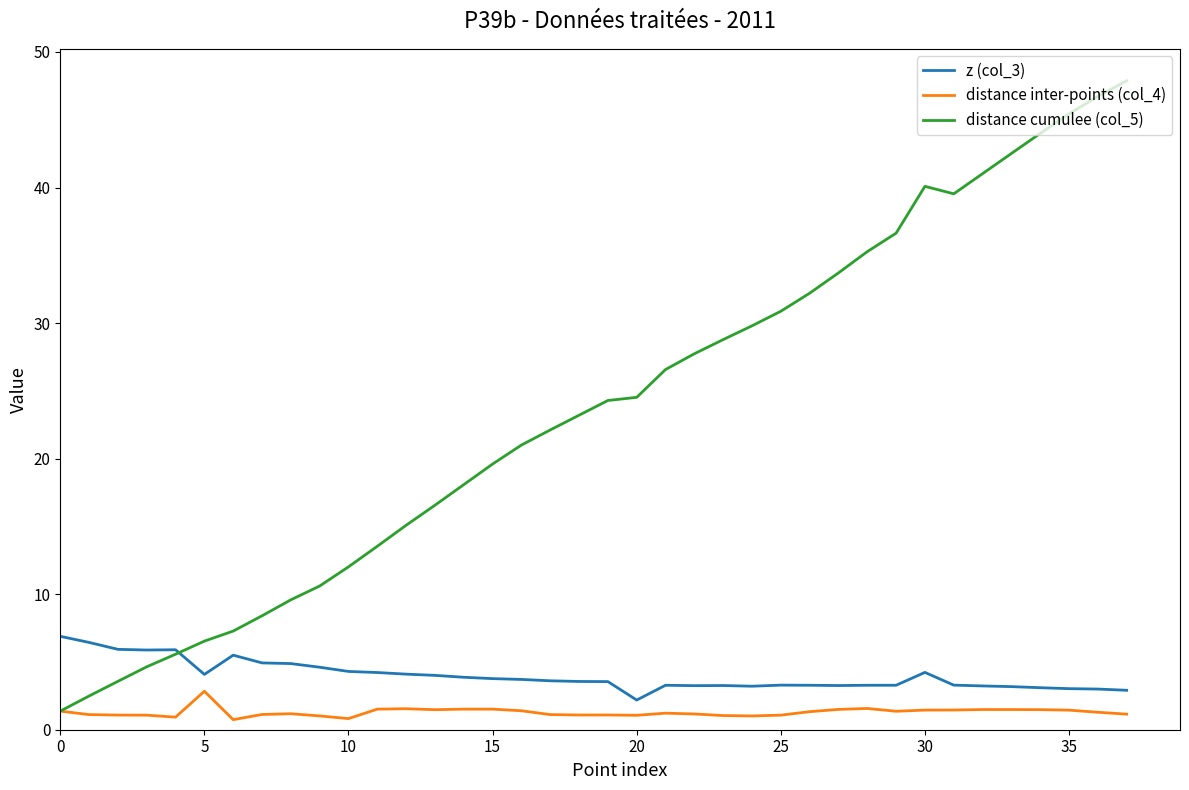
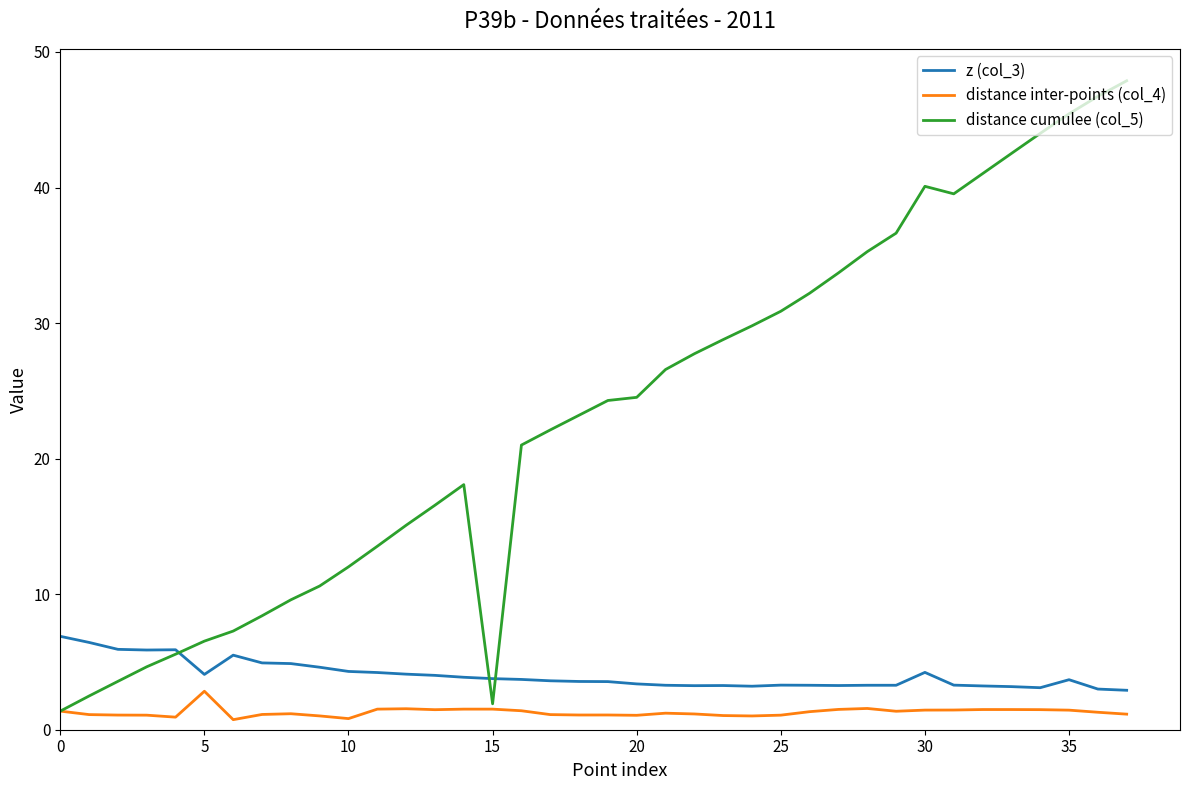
distance cumulee (col_5), 15: 19.6 -> 1.9
z (col_3), 20: 2.2 -> 3.4
z (col_3), 35: 3.0 -> 3.7
